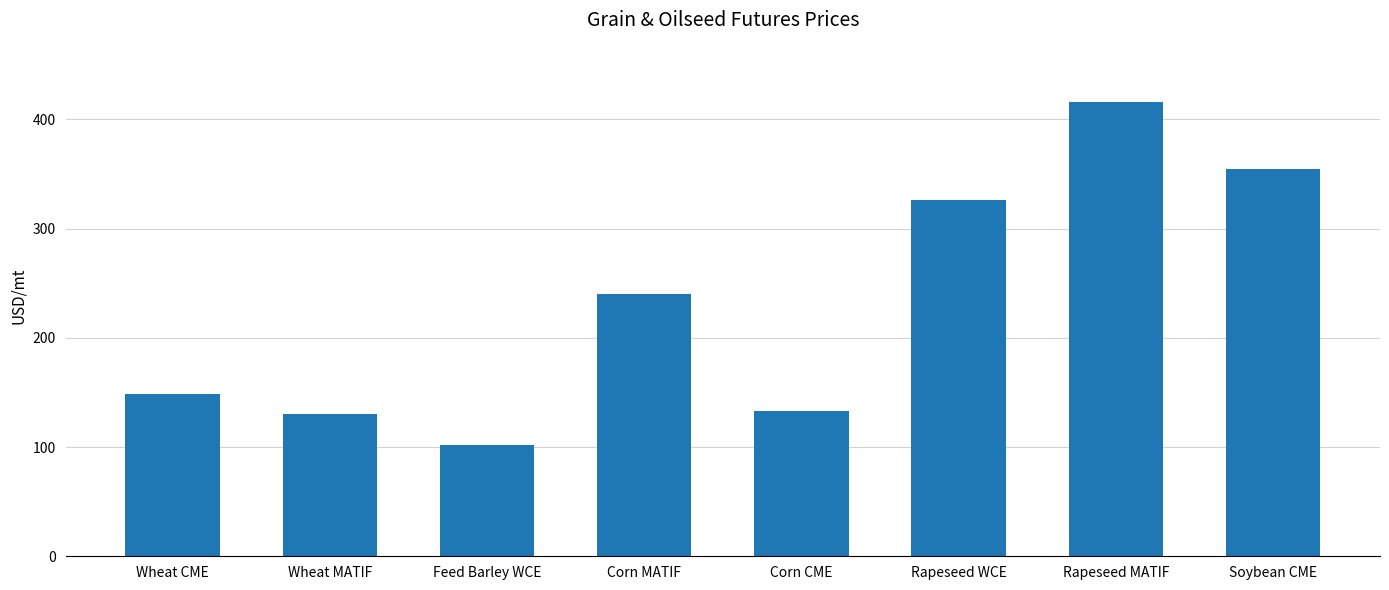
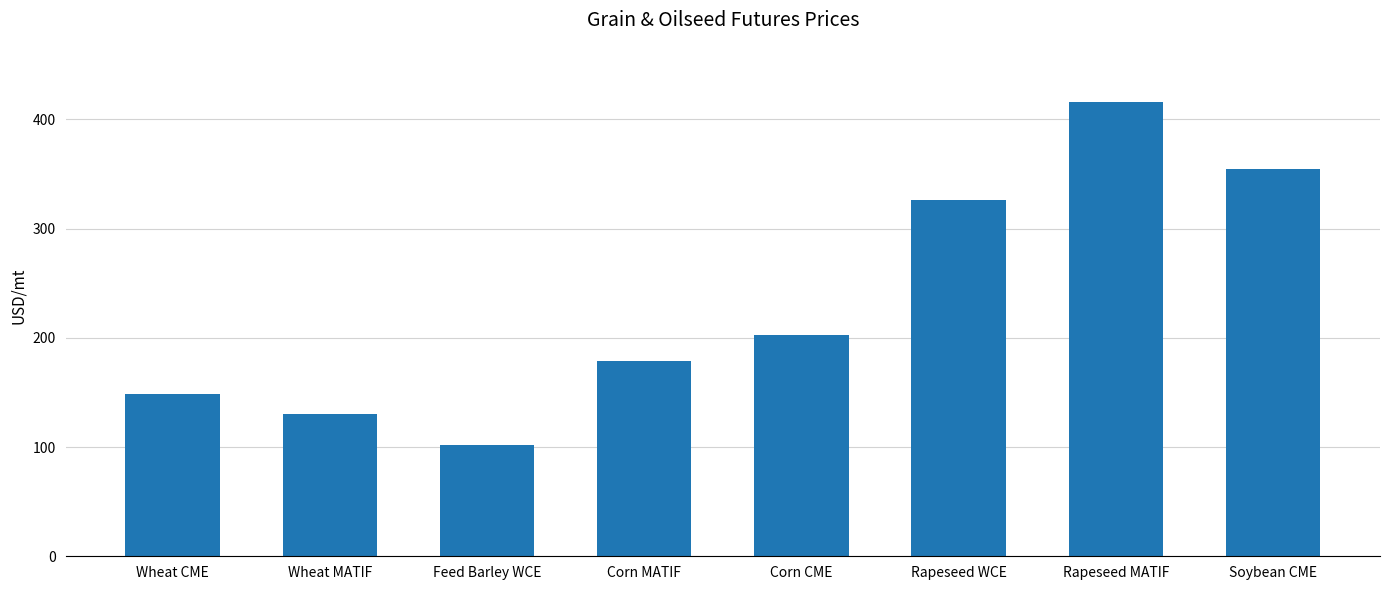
Corn MATIF: 241 -> 179
Corn CME: 133 -> 203
